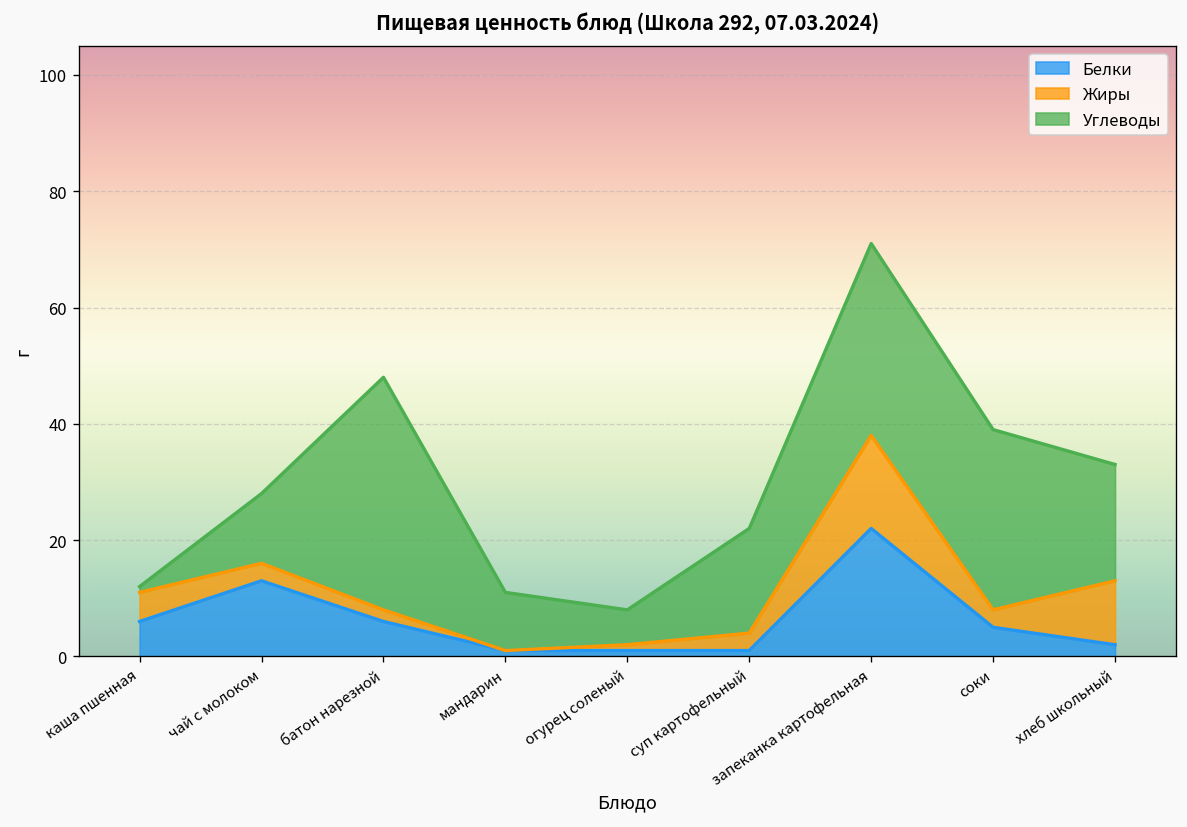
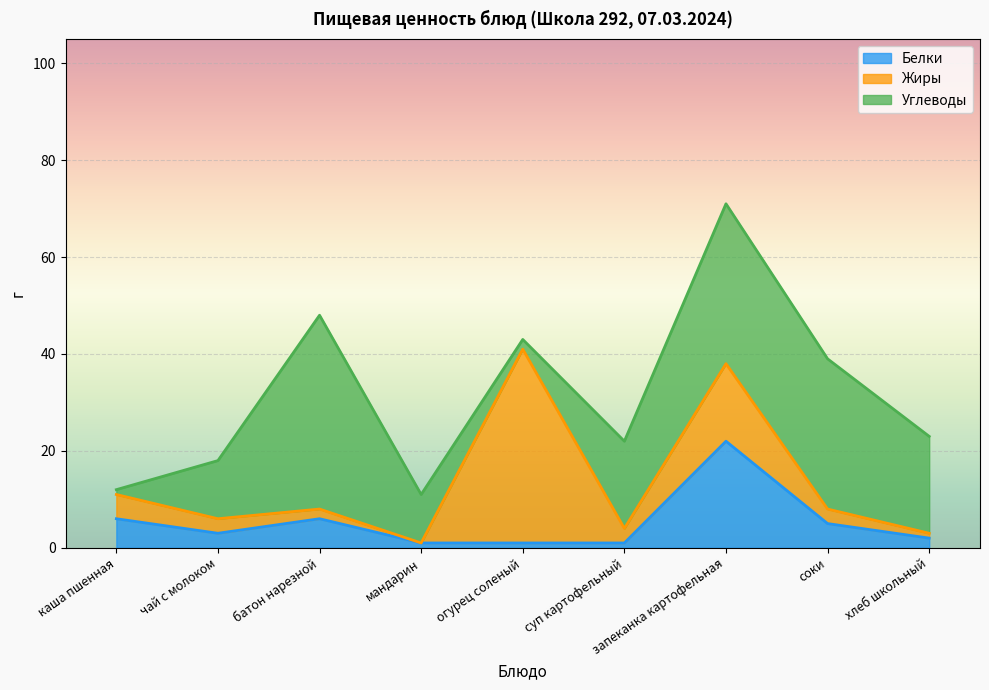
Белки, чай с молоком: 13 -> 3
Жиры, огурец соленый: 1 -> 40
Углеводы, огурец соленый: 6 -> 2
Жиры, хлеб школьный: 11 -> 1
